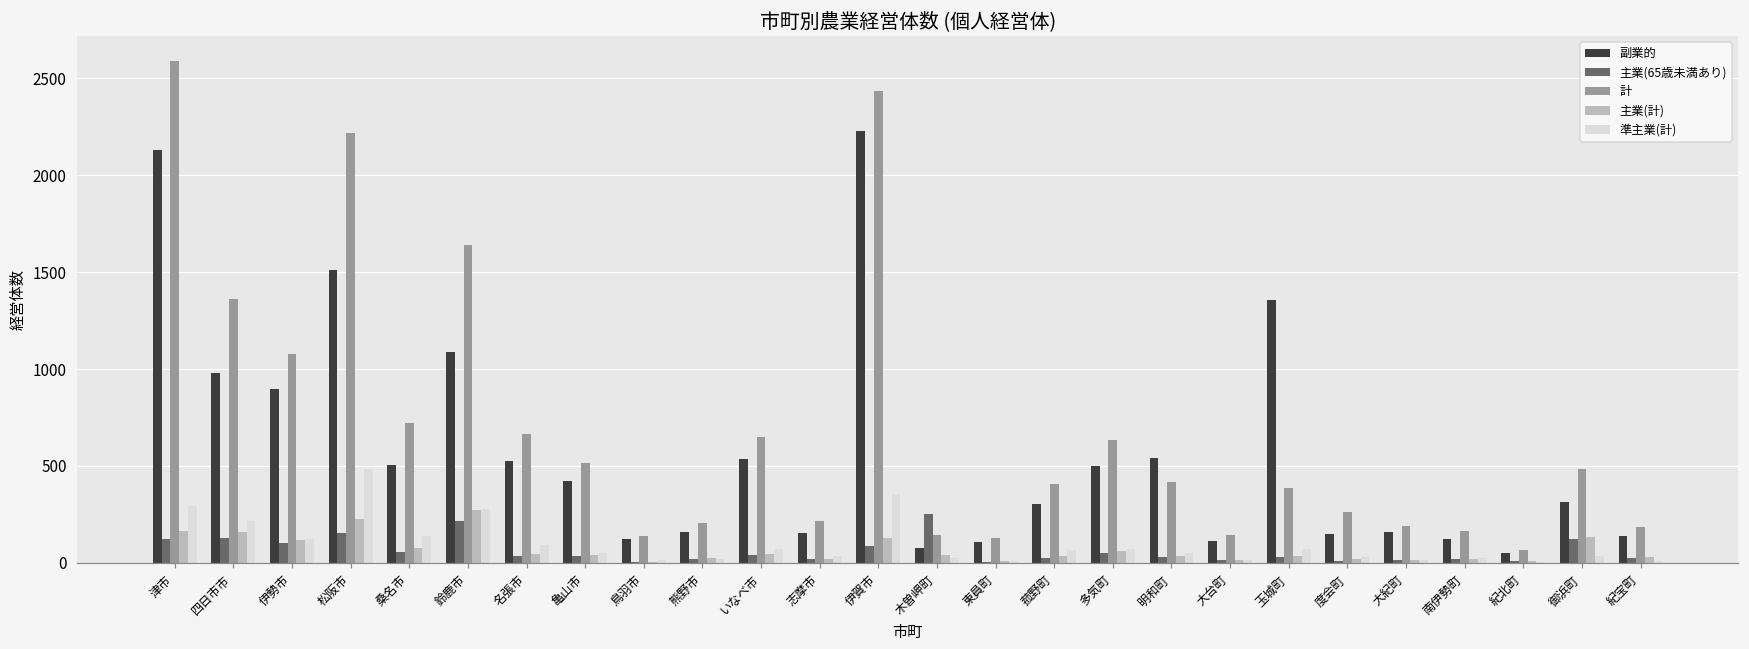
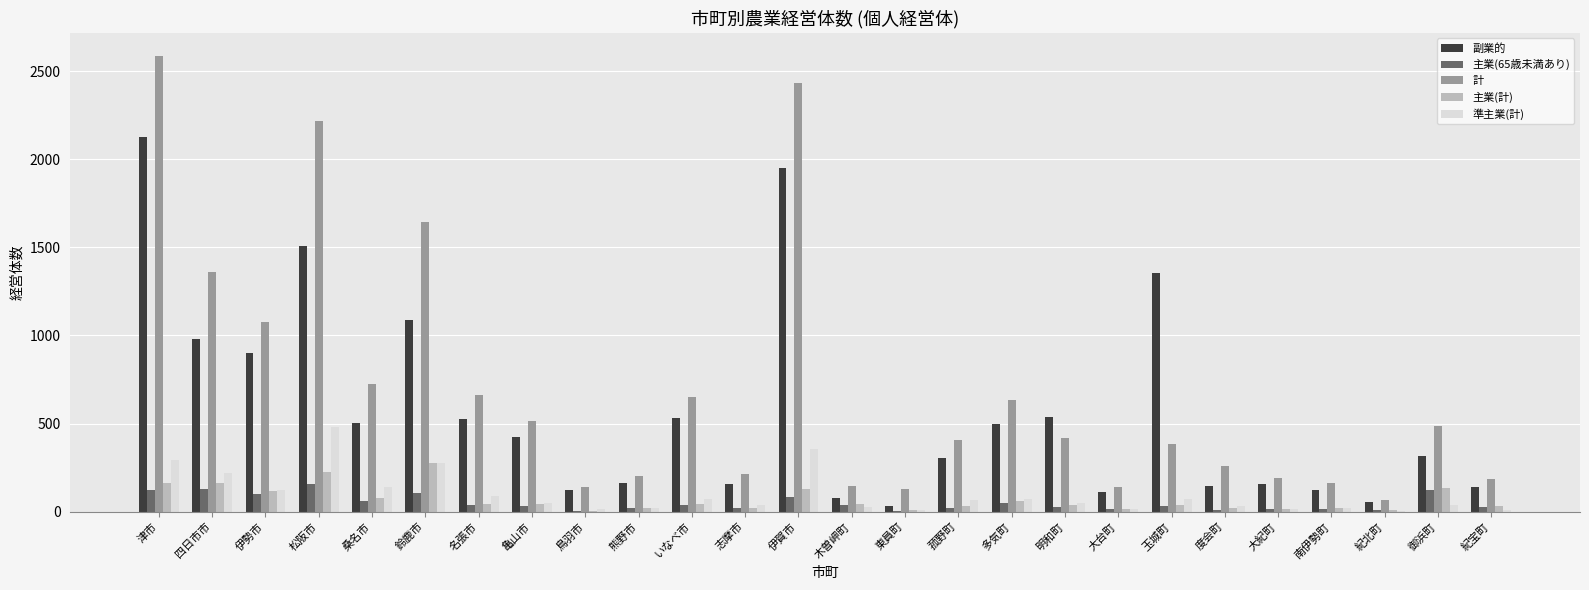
主業(65歳未満あり), 鈴鹿市: 220 -> 100
副業的, 伊賀市: 2230 -> 1950
主業(65歳未満あり), 木曽岬町: 250 -> 40
副業的, 東員町: 110 -> 30
